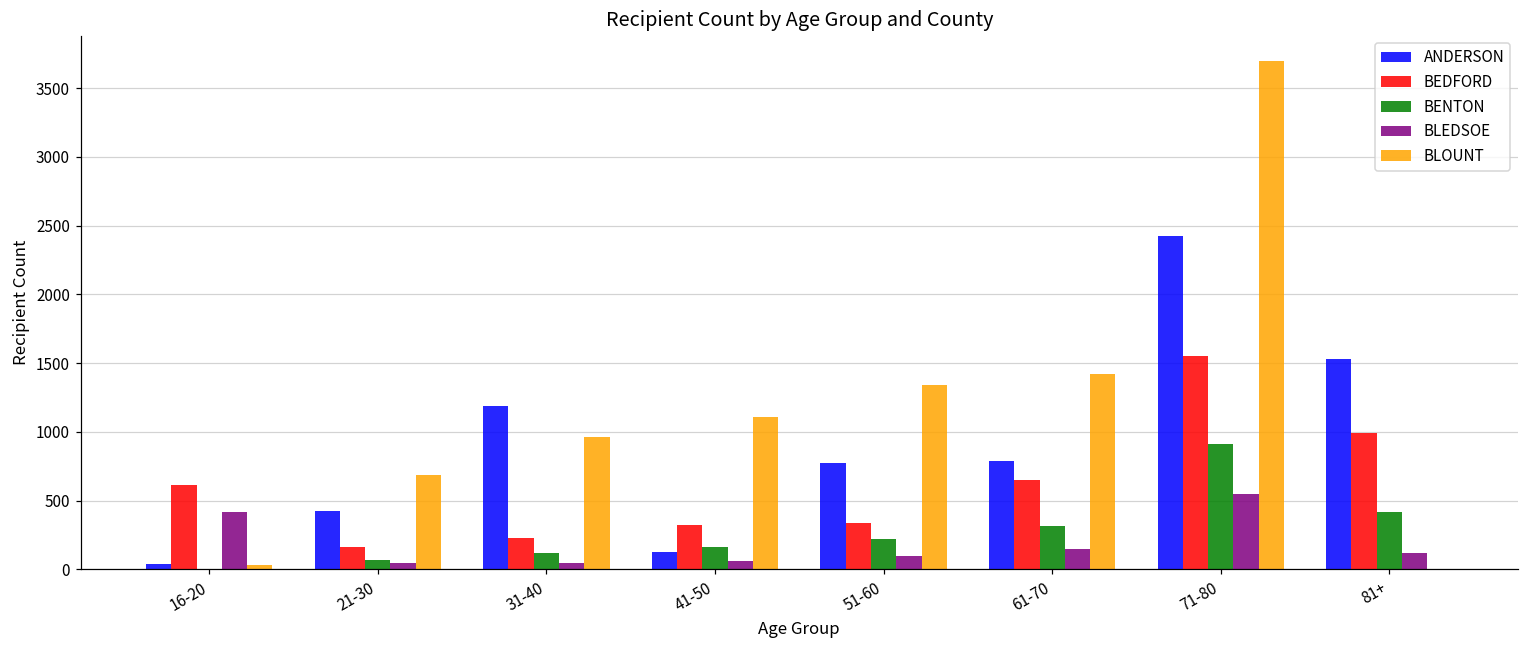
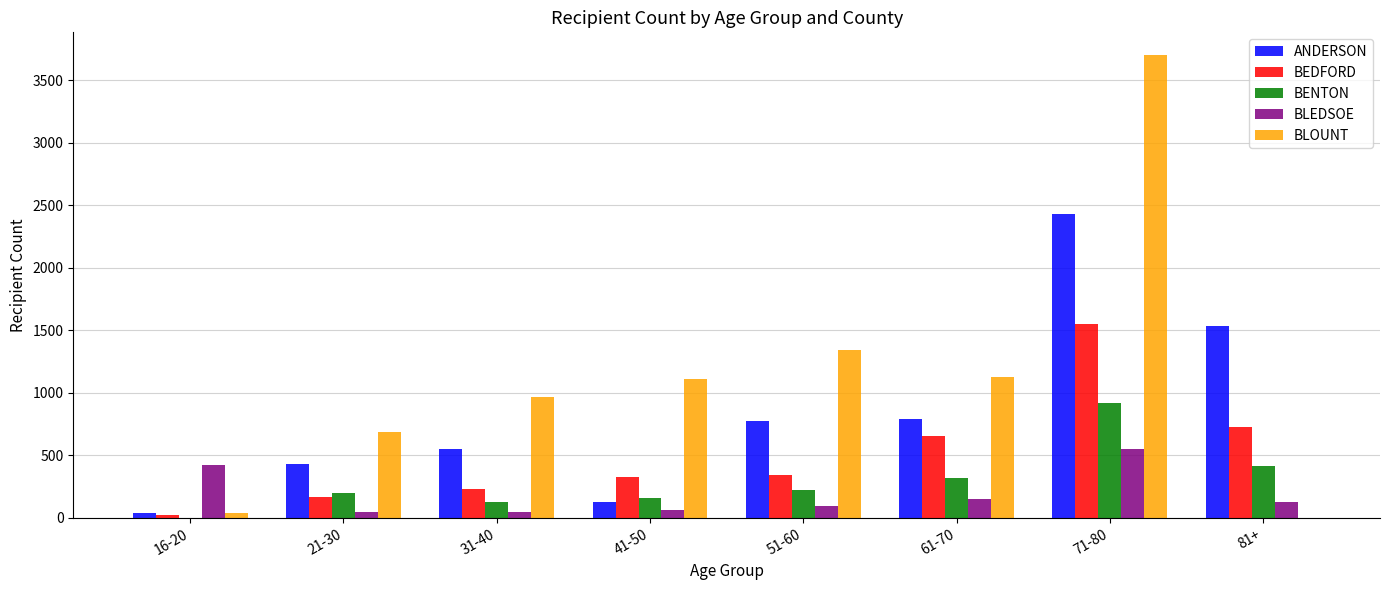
BEDFORD, 16-20: 620 -> 20
BENTON, 21-30: 70 -> 200
ANDERSON, 31-40: 1190 -> 550
BLOUNT, 61-70: 1420 -> 1130
BEDFORD, 81+: 1000 -> 720
